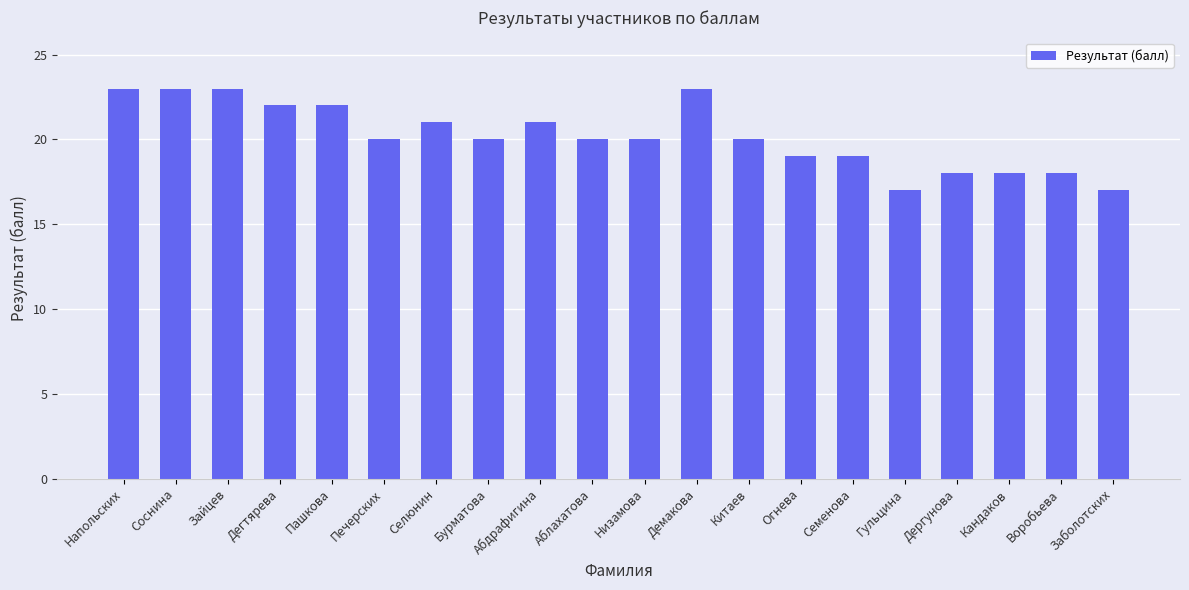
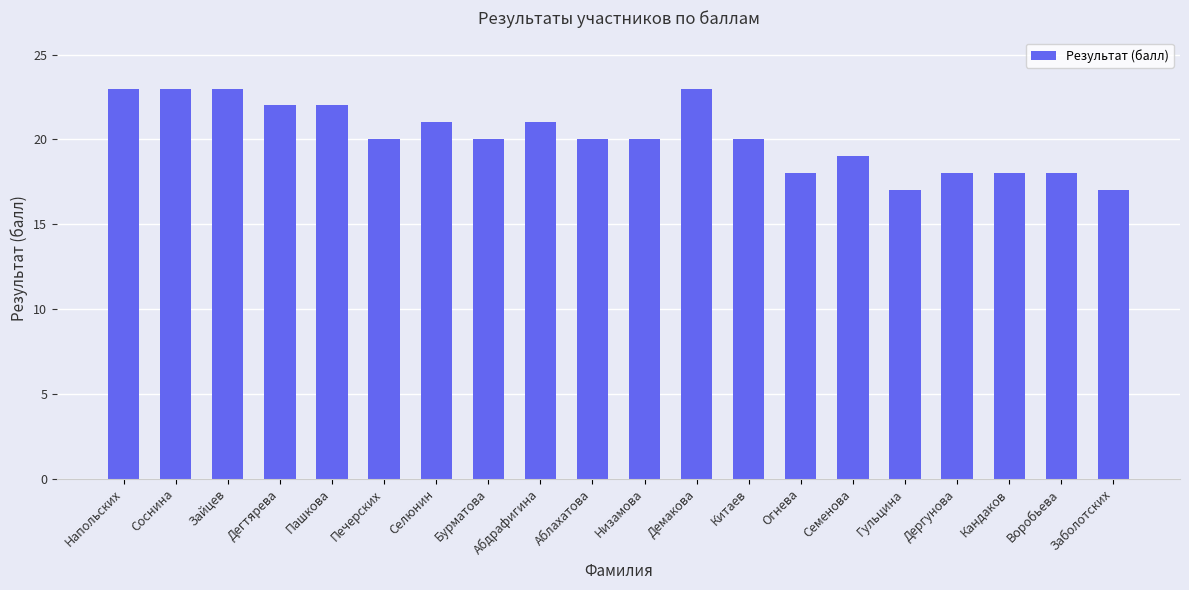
Огнева: 19 -> 18
